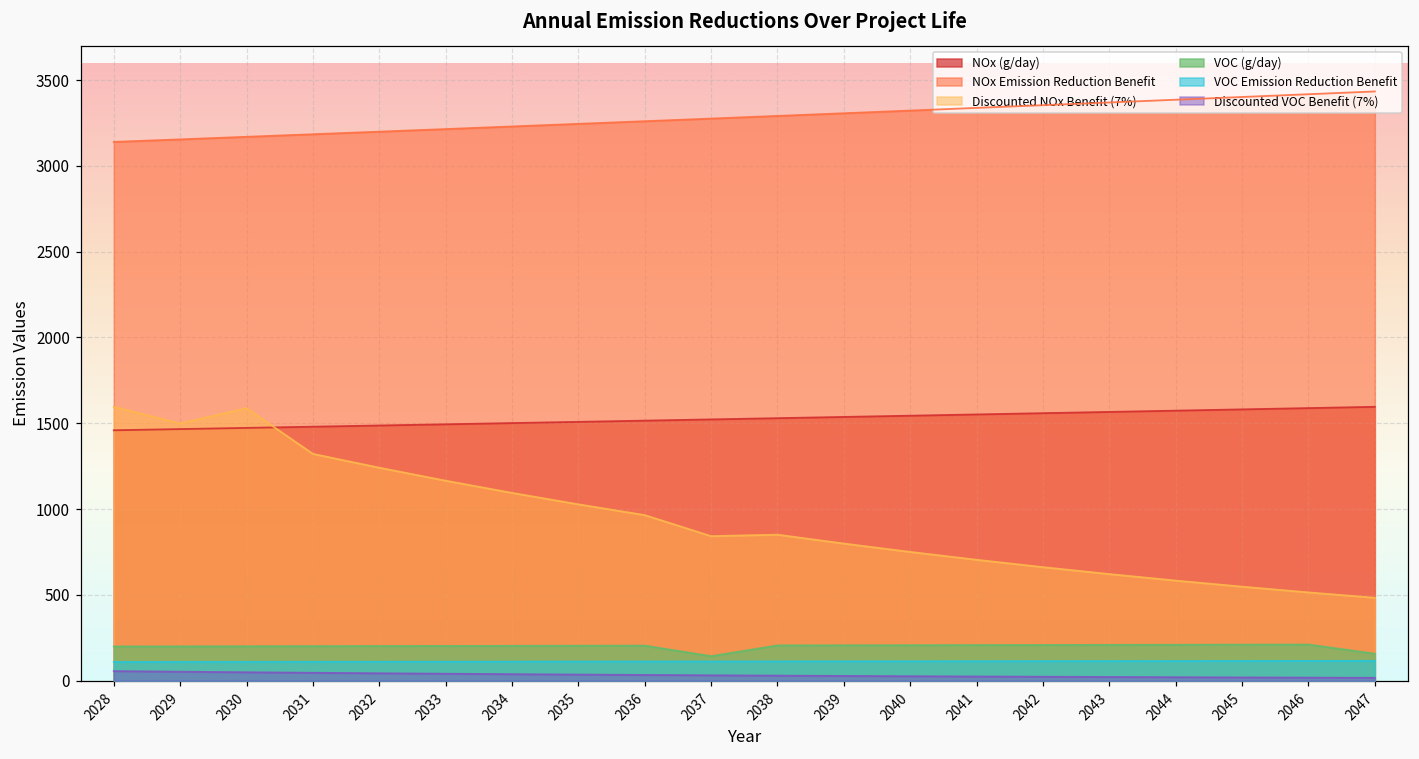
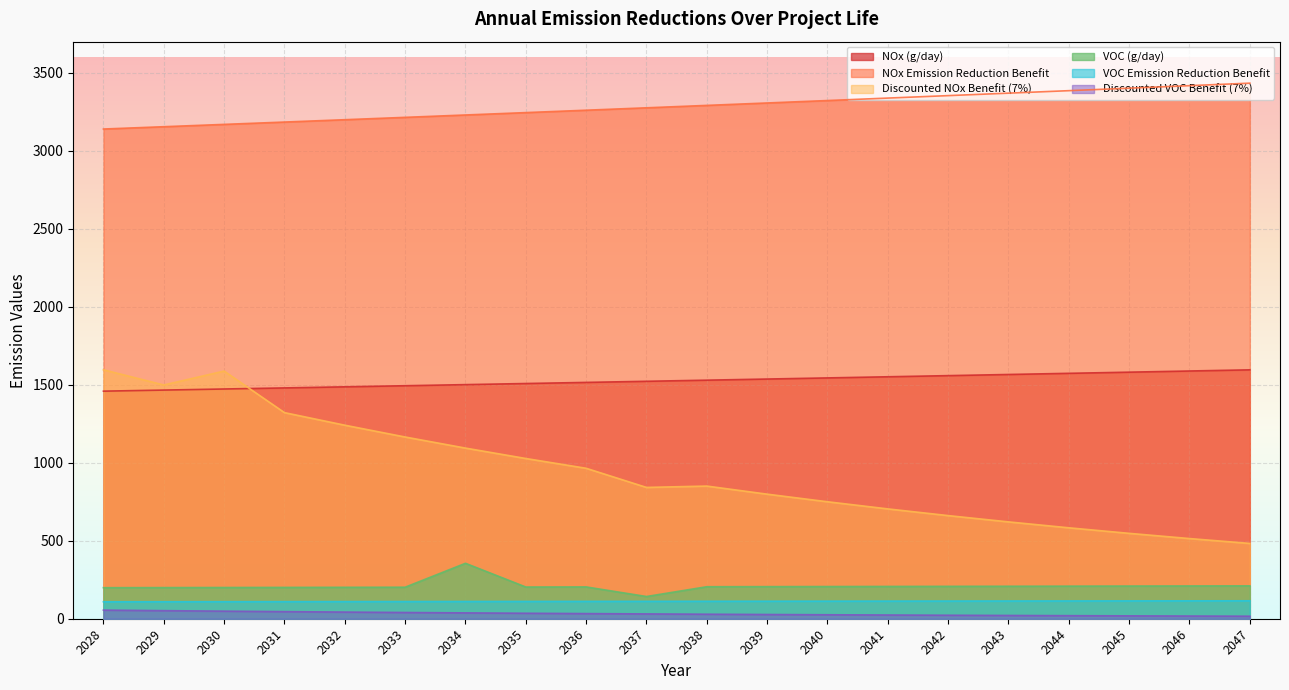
VOC (g/day), 2034: 200 -> 360
VOC (g/day), 2047: 160 -> 210
